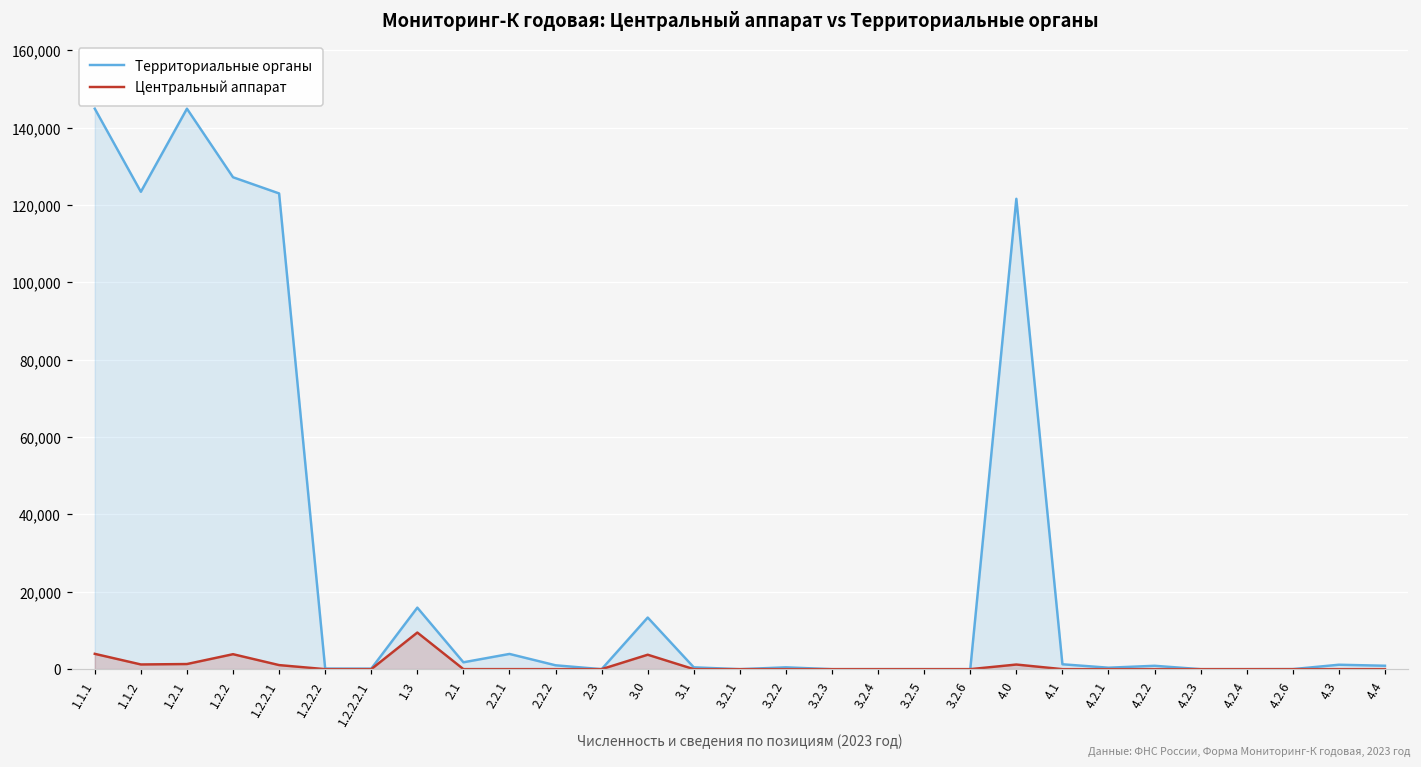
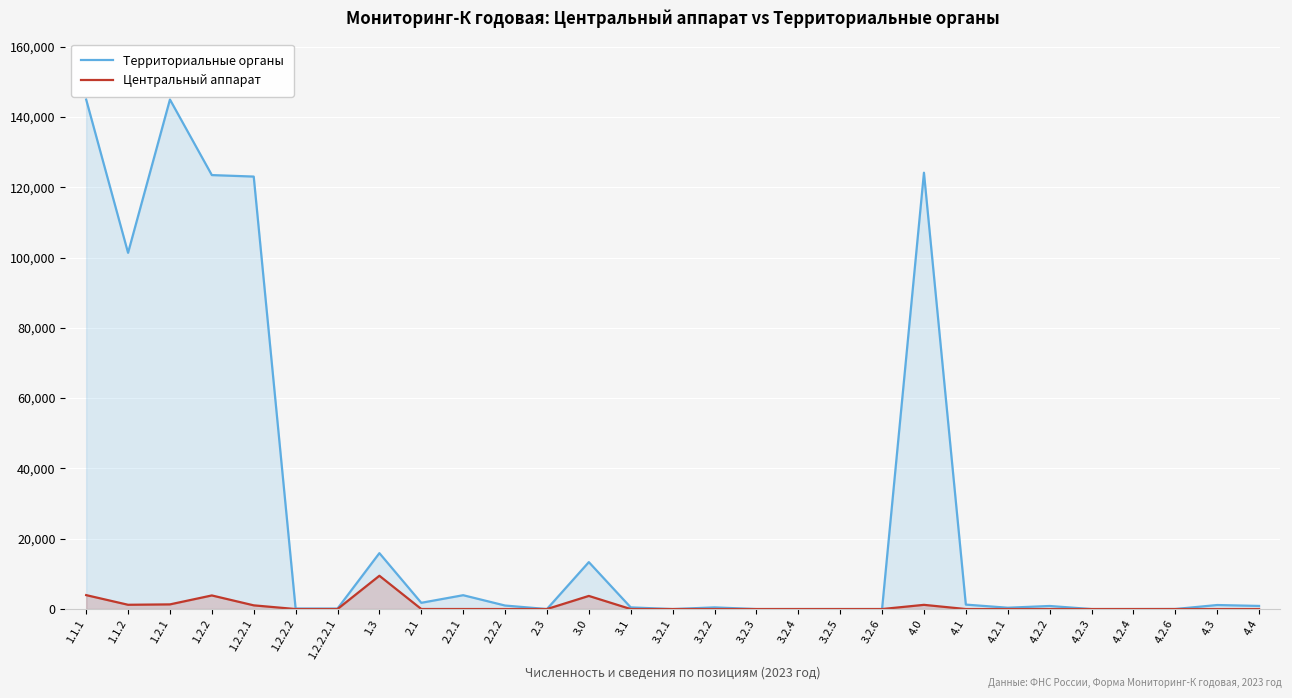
Территориальные органы, 1.1.2: 123,000 -> 101,000
Территориальные органы, 1.2.2: 127,000 -> 123,000
Территориальные органы, 4.0: 122,000 -> 124,000
